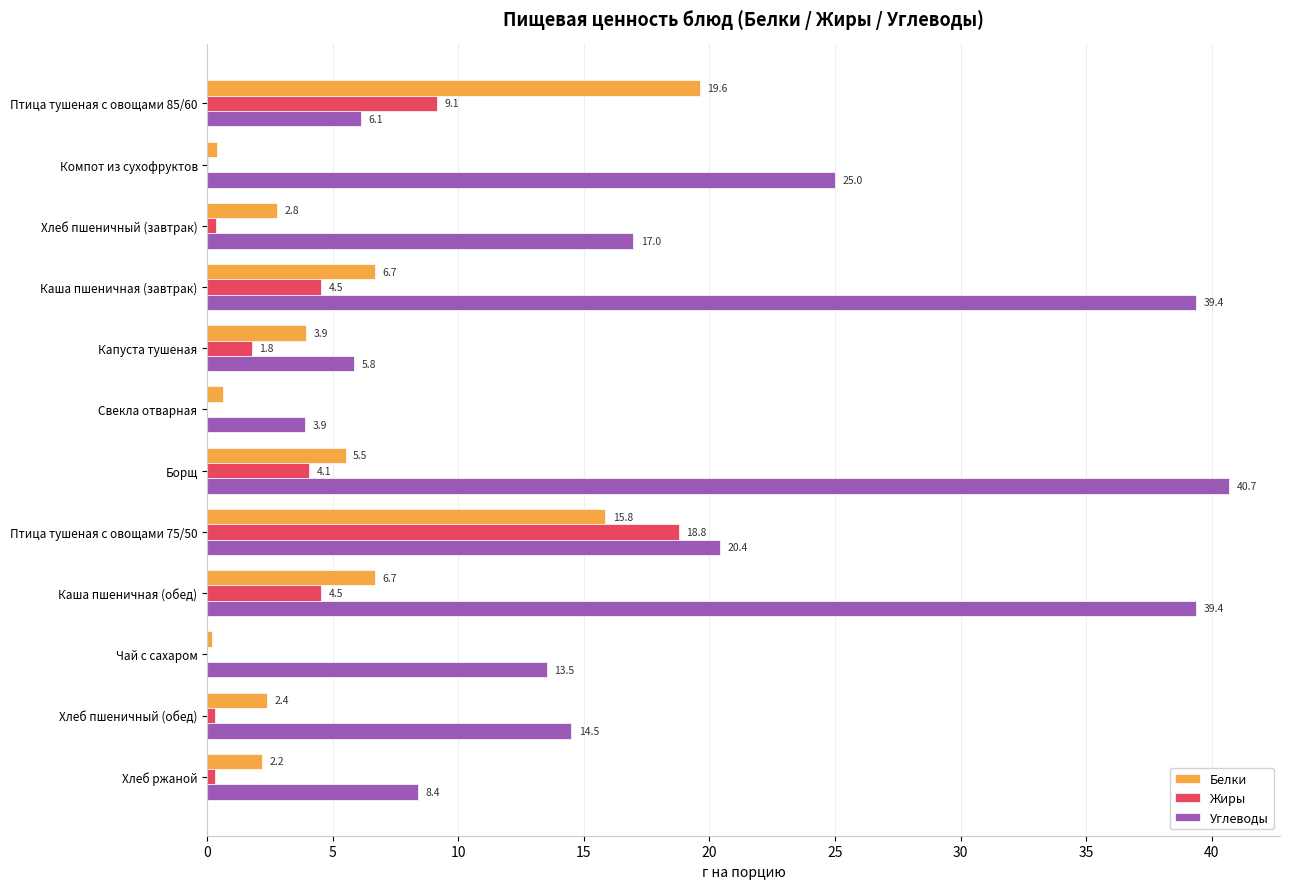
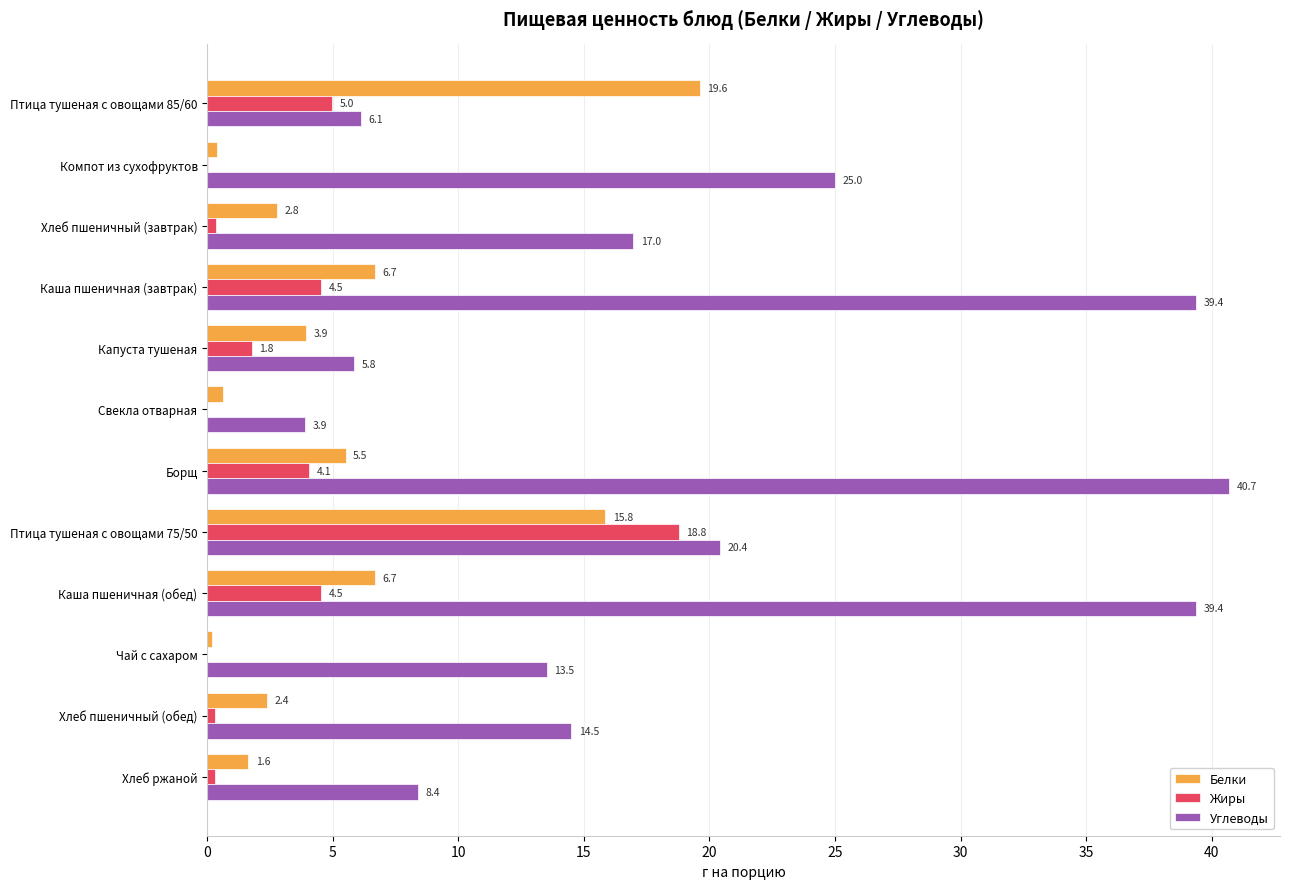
Жиры, Птица тушеная с овощами 85/60: 9.1 -> 5.0
Белки, Хлеб ржаной: 2.2 -> 1.6
